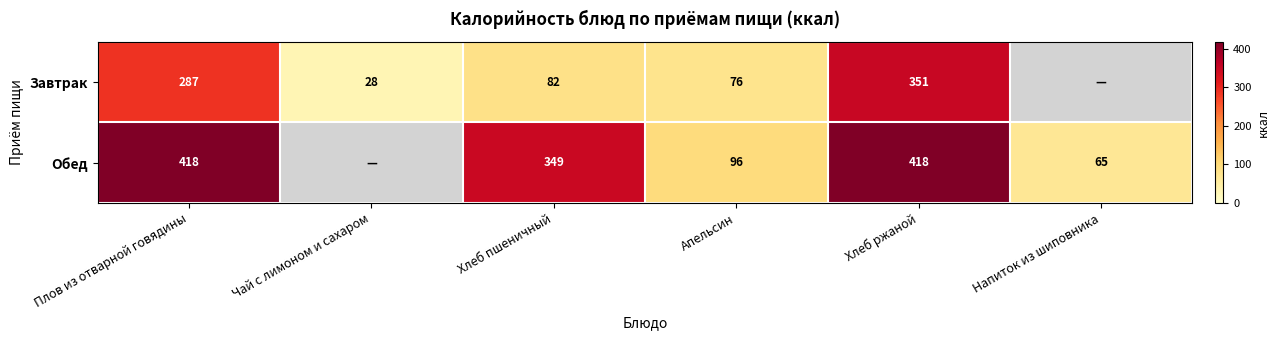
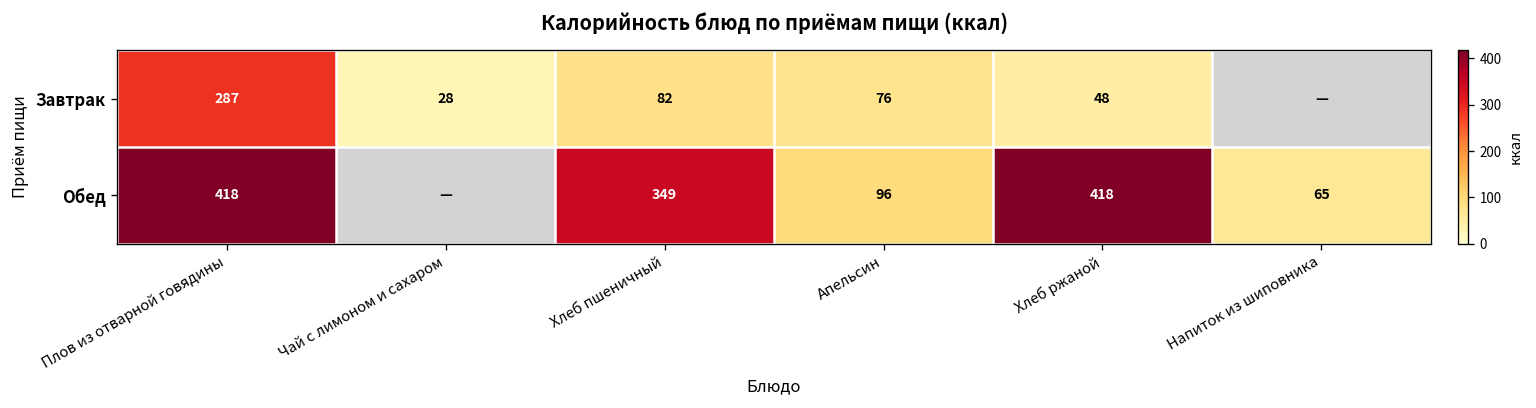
Завтрак, Хлеб ржаной: 351 -> 48
